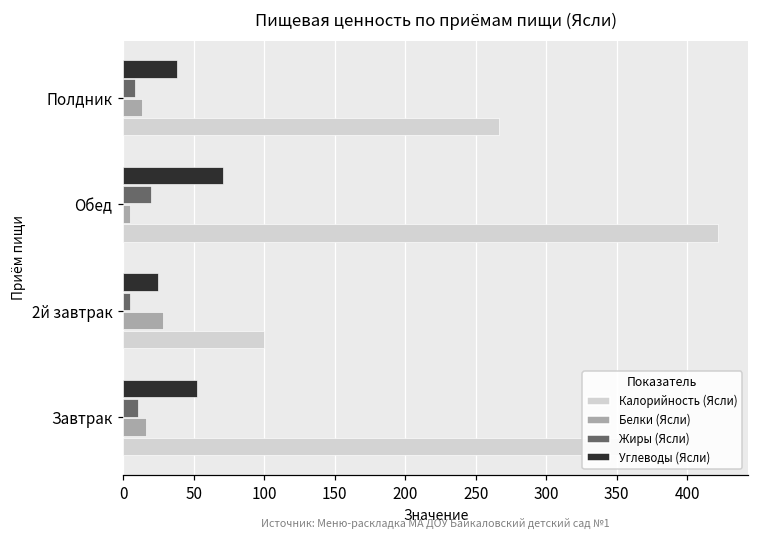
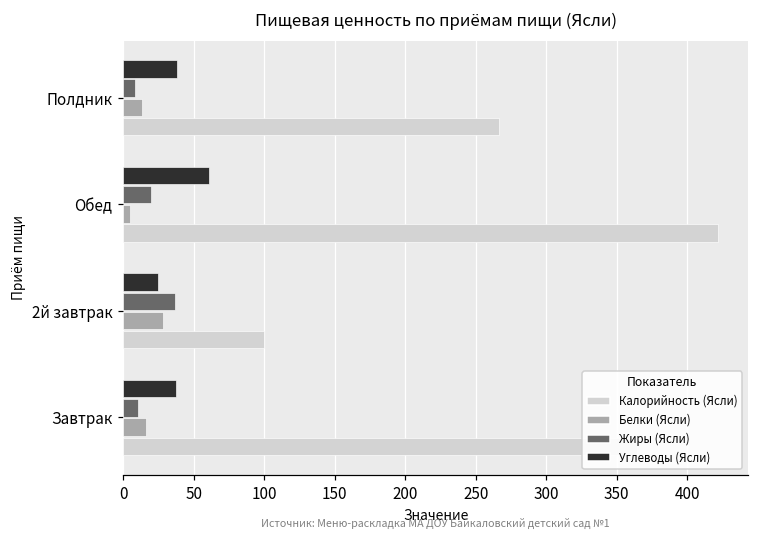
Углеводы (Ясли), Обед: 70 -> 61
Жиры (Ясли), 2й завтрак: 5 -> 37
Углеводы (Ясли), Завтрак: 52 -> 37
